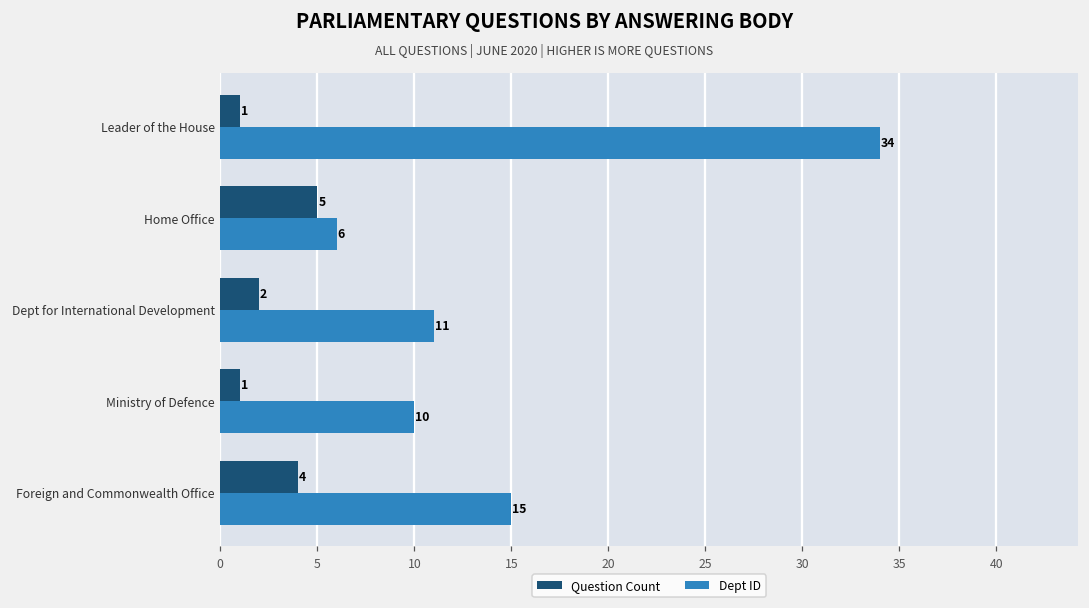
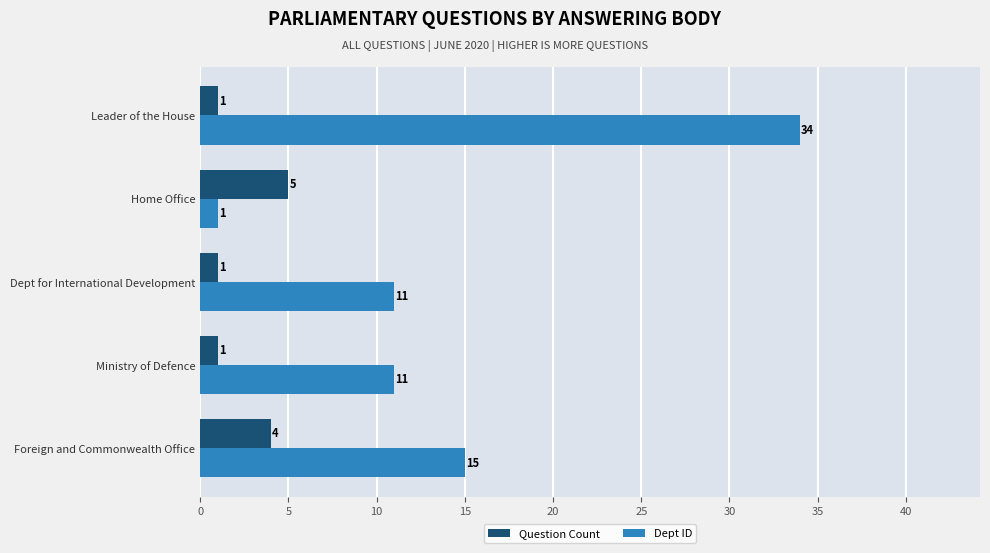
Dept ID, Home Office: 6 -> 1
Question Count, Dept for International Development: 2 -> 1
Dept ID, Ministry of Defence: 10 -> 11
